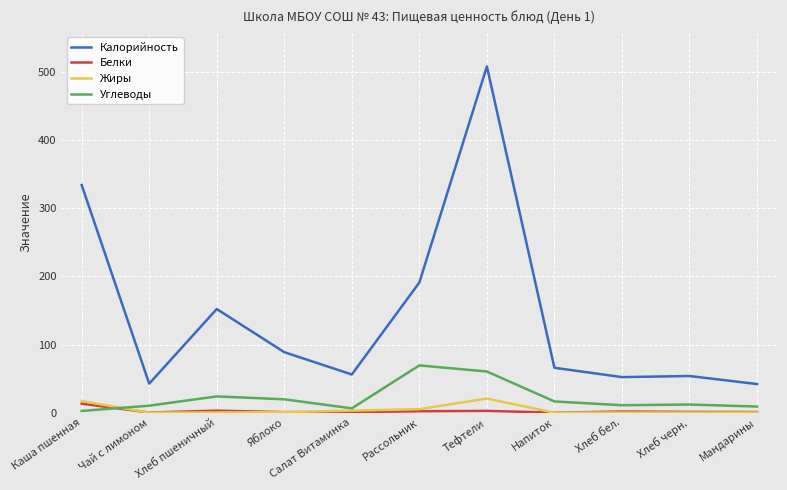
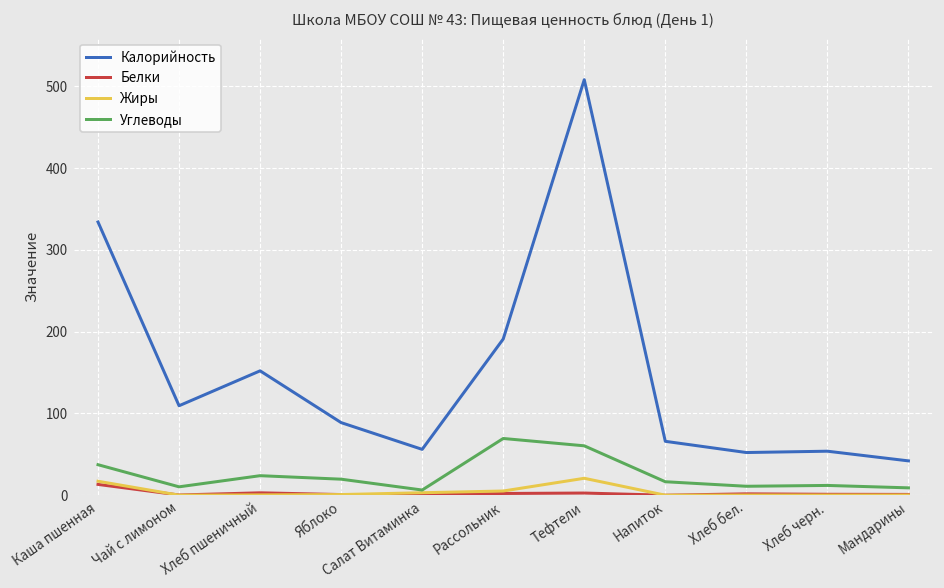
Углеводы, Каша пшенная: 0 -> 40
Калорийность, Чай с лимоном: 40 -> 110
